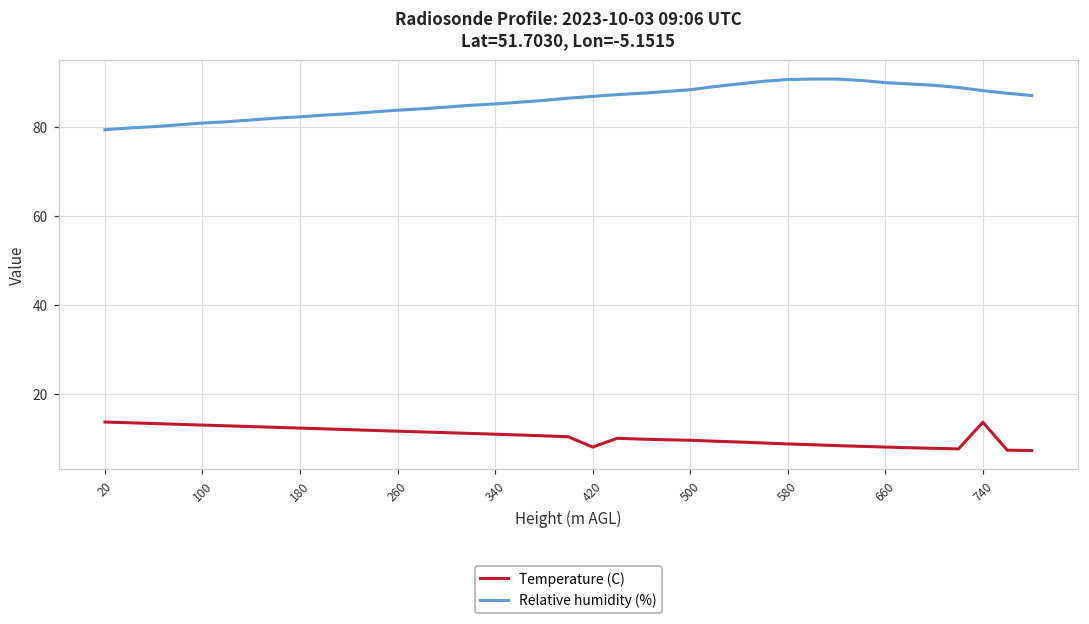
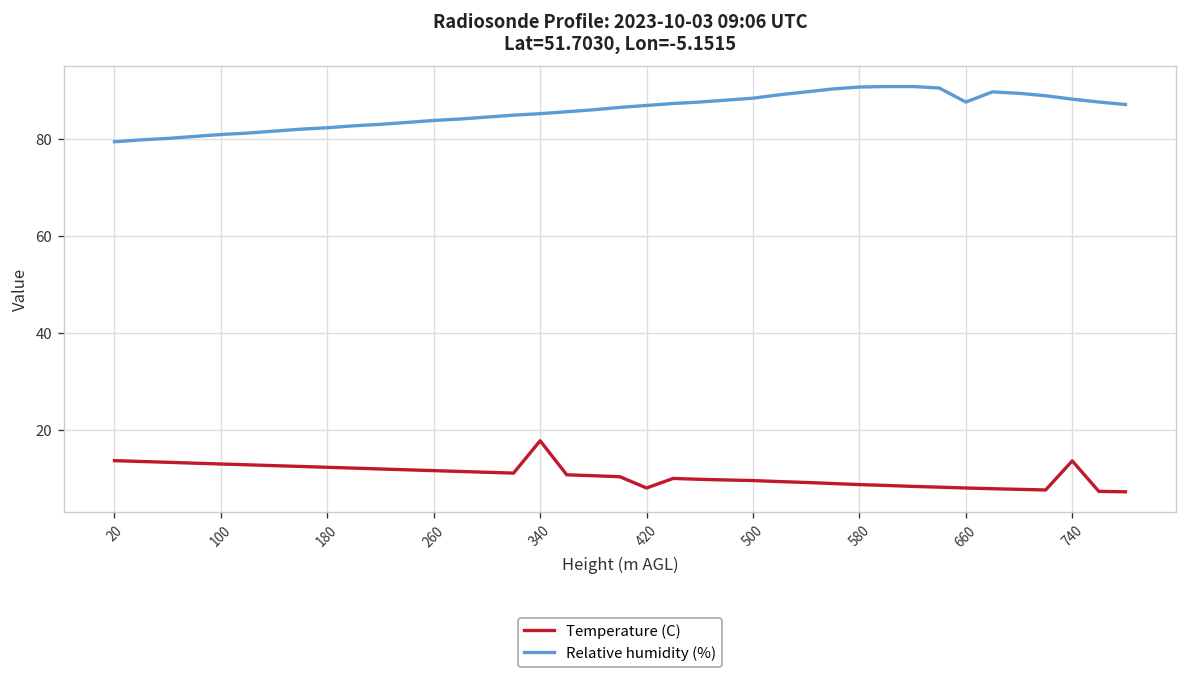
Temperature (C), 340: 11 -> 18
Relative humidity (%), 660: 90 -> 88
